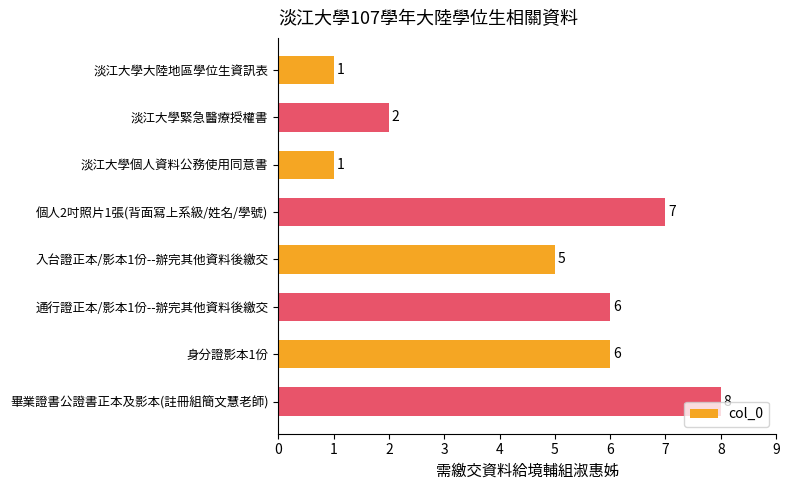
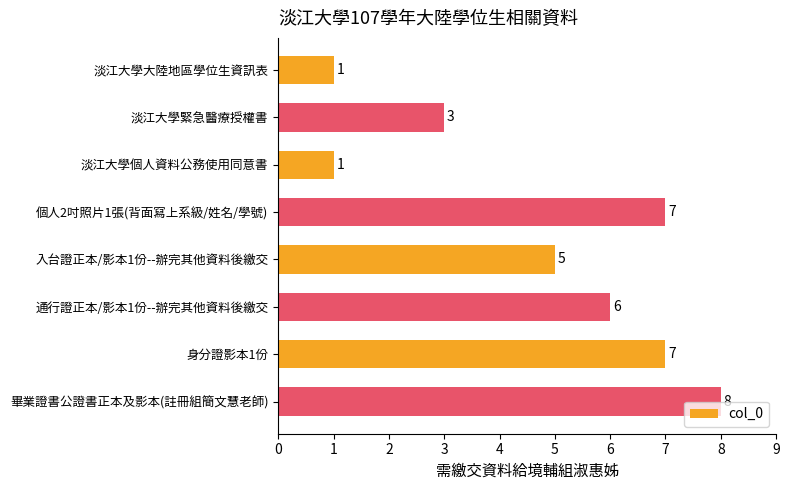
淡江大學緊急醫療授權書: 2 -> 3
身分證影本1份: 6 -> 7
